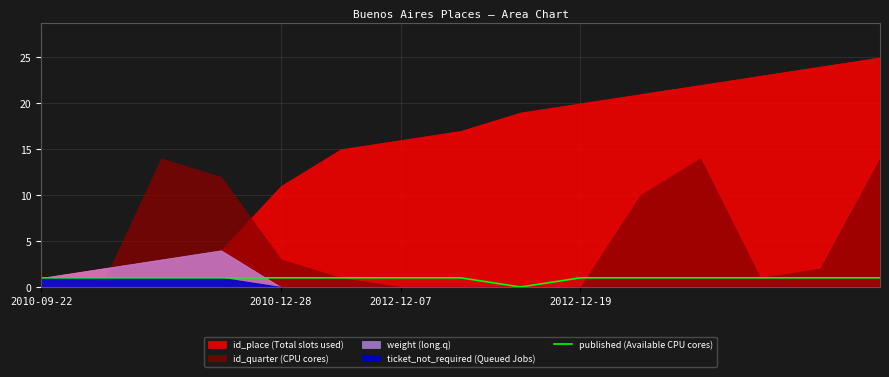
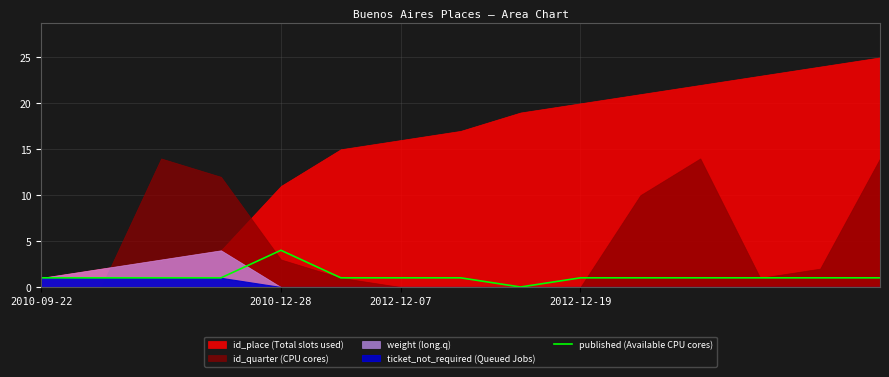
published (Available CPU cores), 2010-12-28: 1 -> 4
